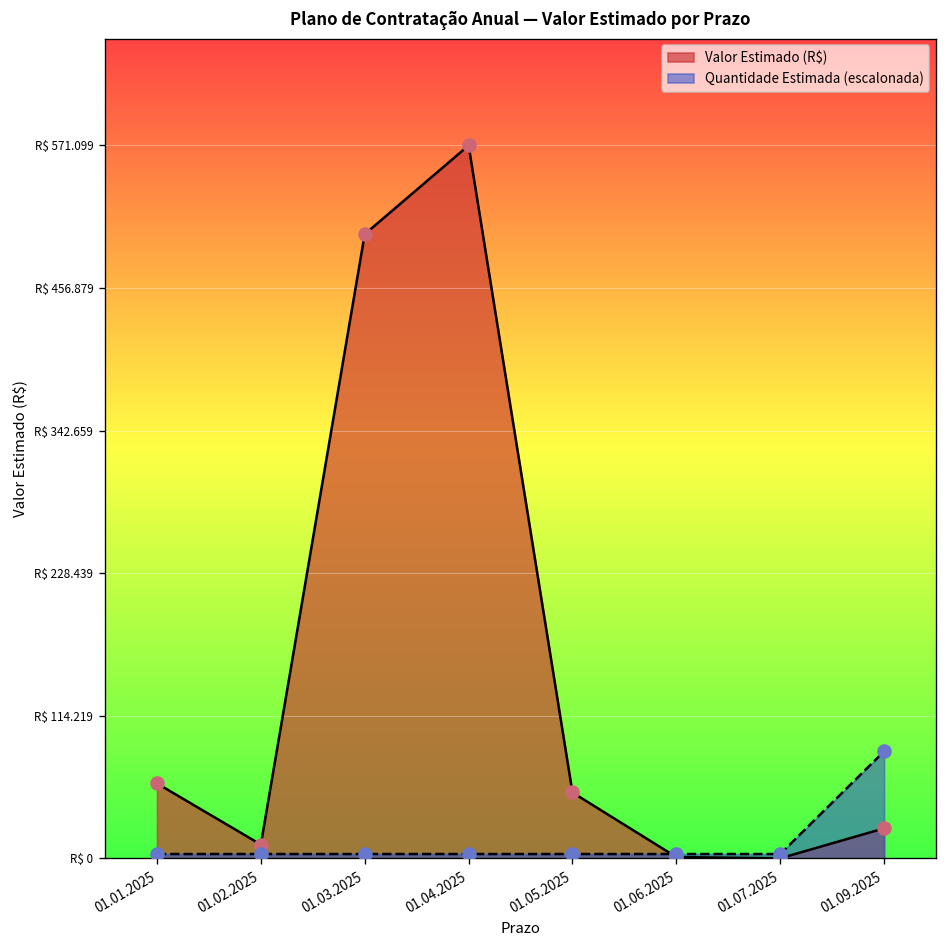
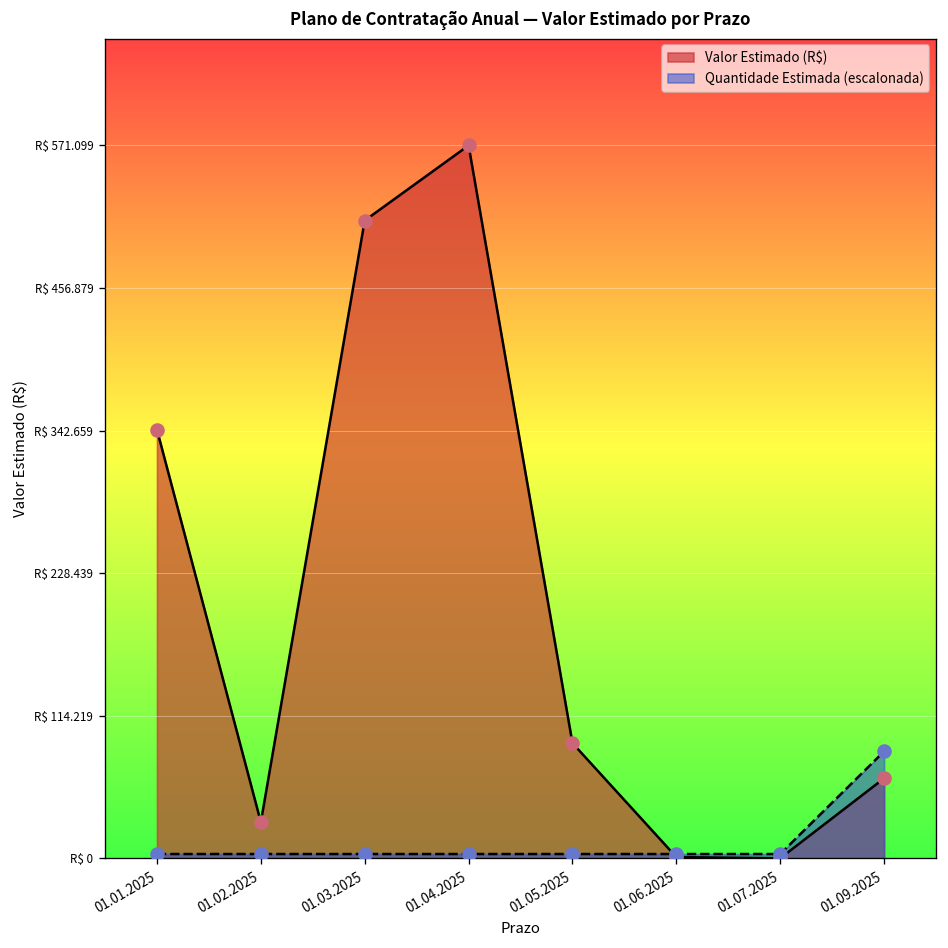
Valor Estimado (R$), 01.01.2025: R$ 60 -> R$ 343
Valor Estimado (R$), 01.02.2025: R$ 11 -> R$ 29
Valor Estimado (R$), 01.03.2025: R$ 500 -> R$ 511
Valor Estimado (R$), 01.05.2025: R$ 53 -> R$ 92
Valor Estimado (R$), 01.09.2025: R$ 24 -> R$ 64
